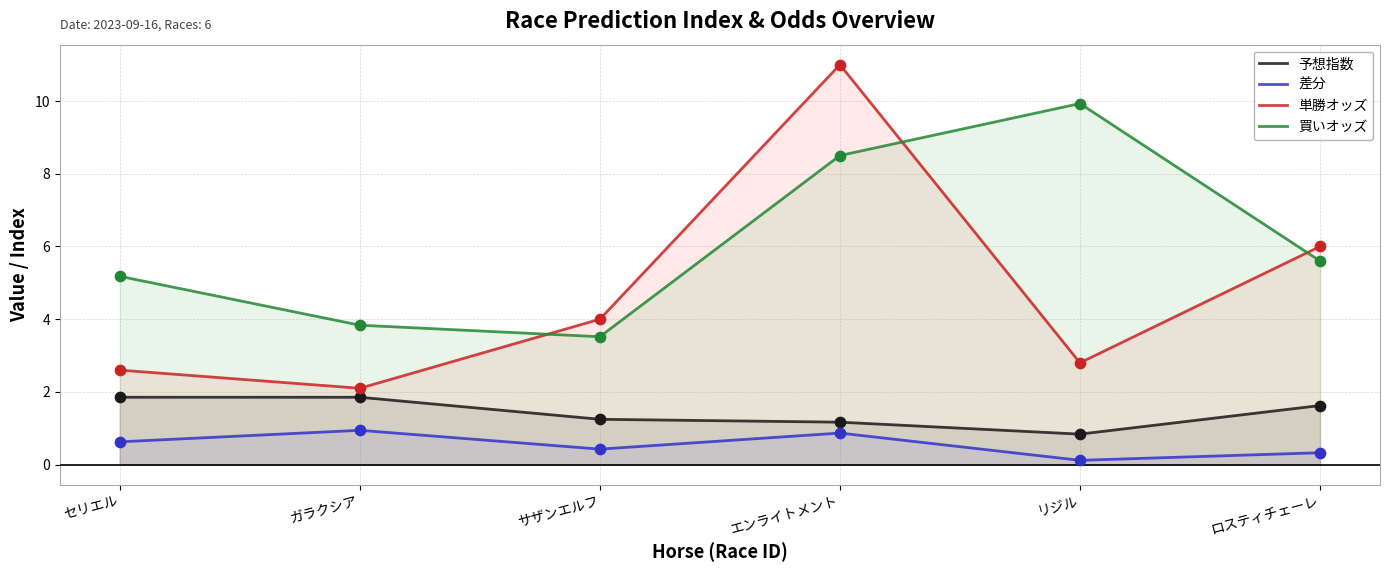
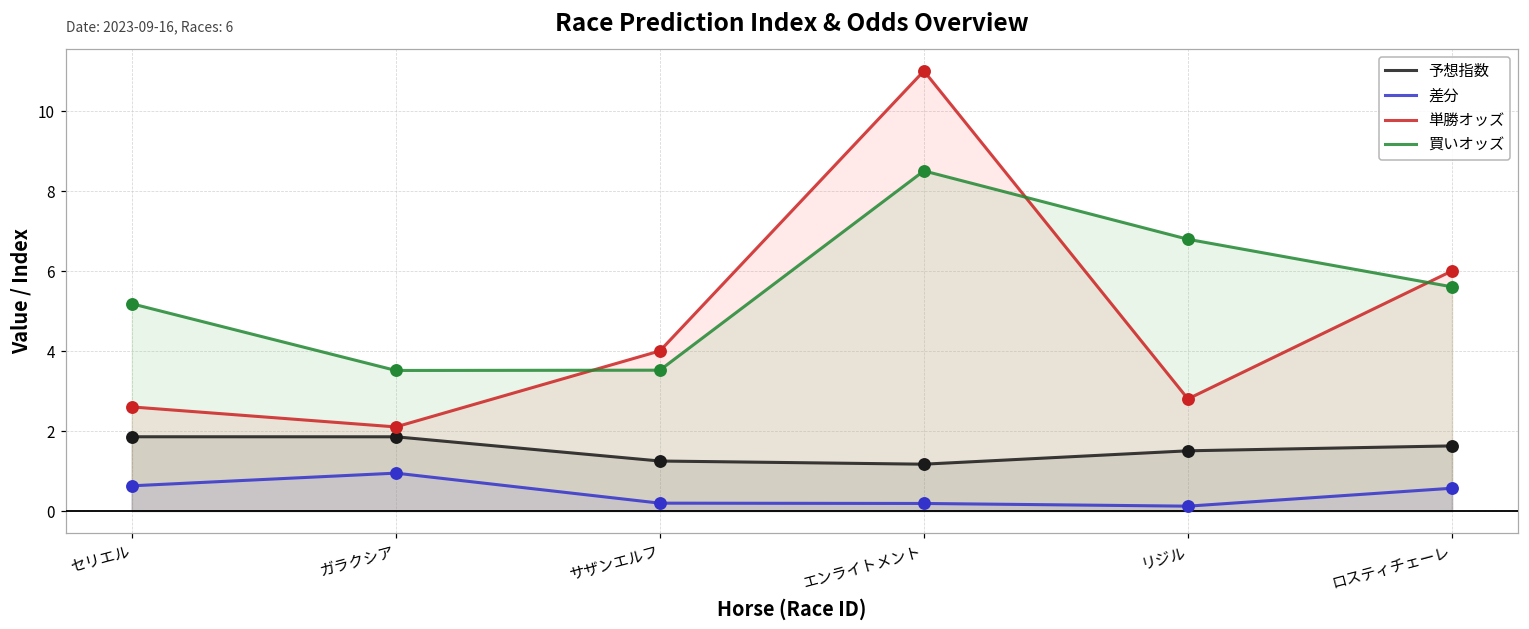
買いオッズ, ガラクシア: 3.8 -> 3.5
差分, サザンエルフ: 0.4 -> 0.2
差分, エンライトメント: 0.9 -> 0.2
予想指数, リジル: 0.8 -> 1.5
買いオッズ, リジル: 9.9 -> 6.8
差分, ロスティチェーレ: 0.3 -> 0.6
